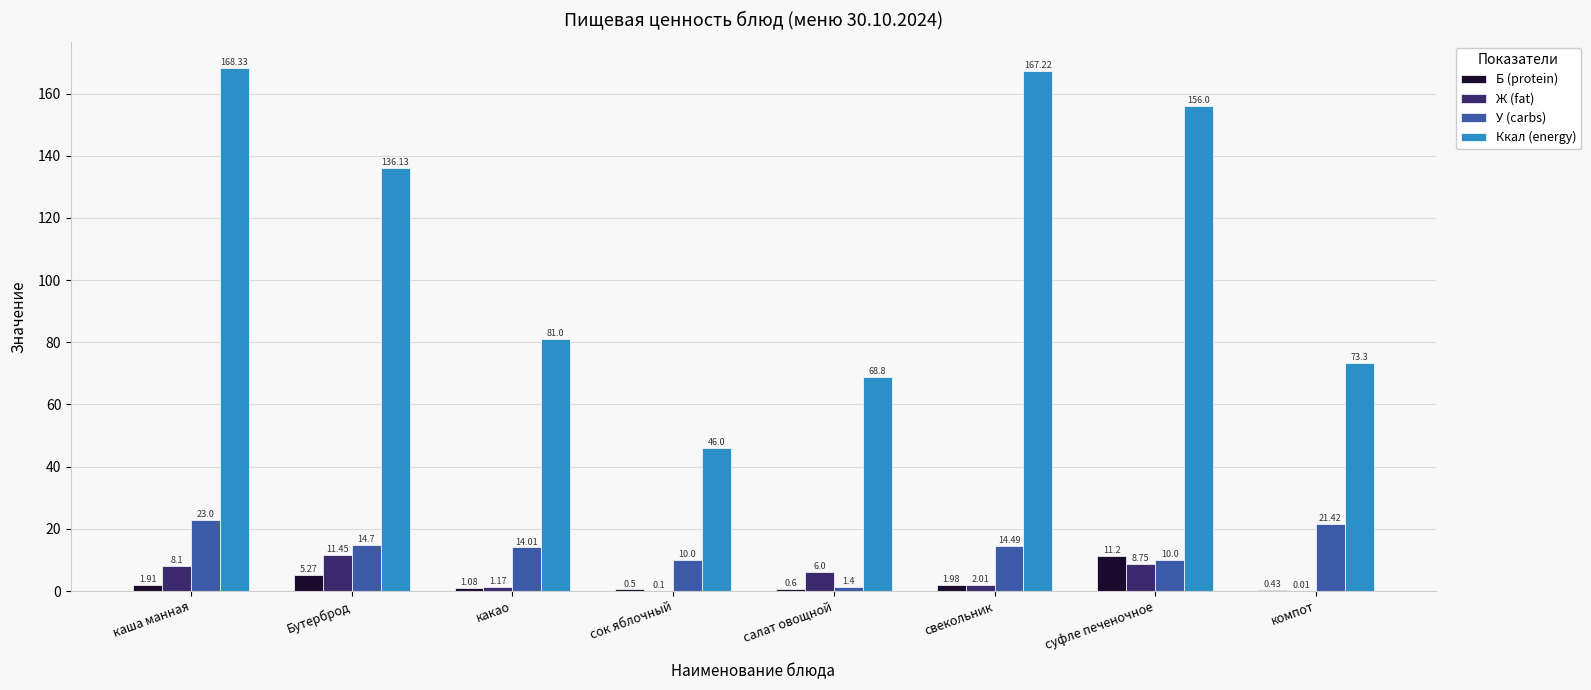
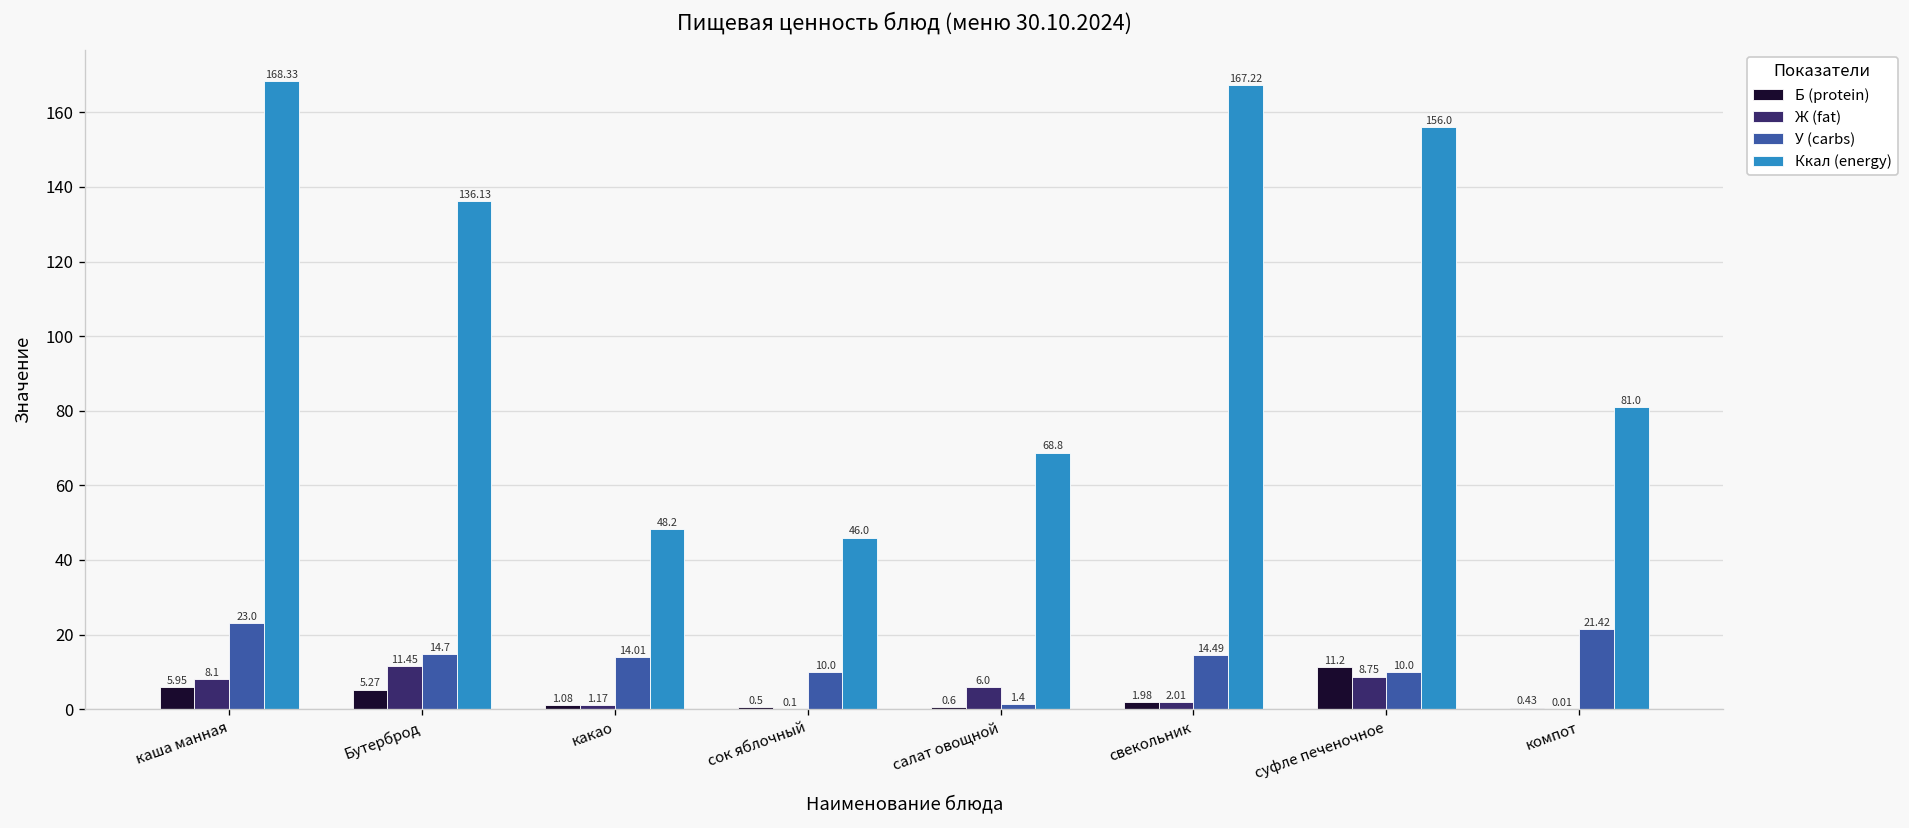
Б (protein), каша манная: 1.91 -> 5.95
Ккал (energy), какао: 81.0 -> 48.2
Ккал (energy), компот: 73.3 -> 81.0
